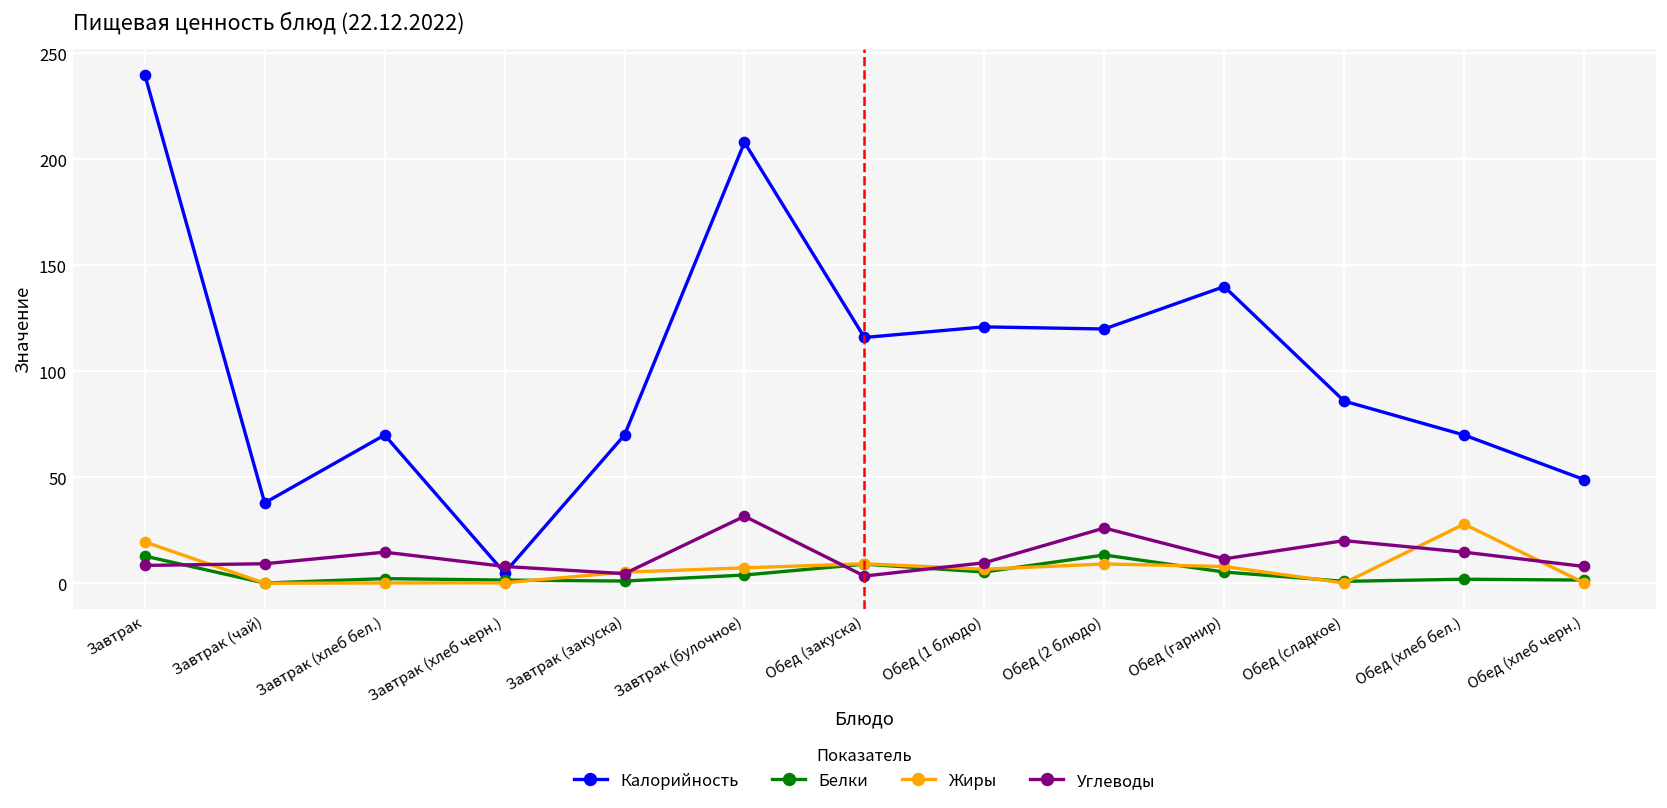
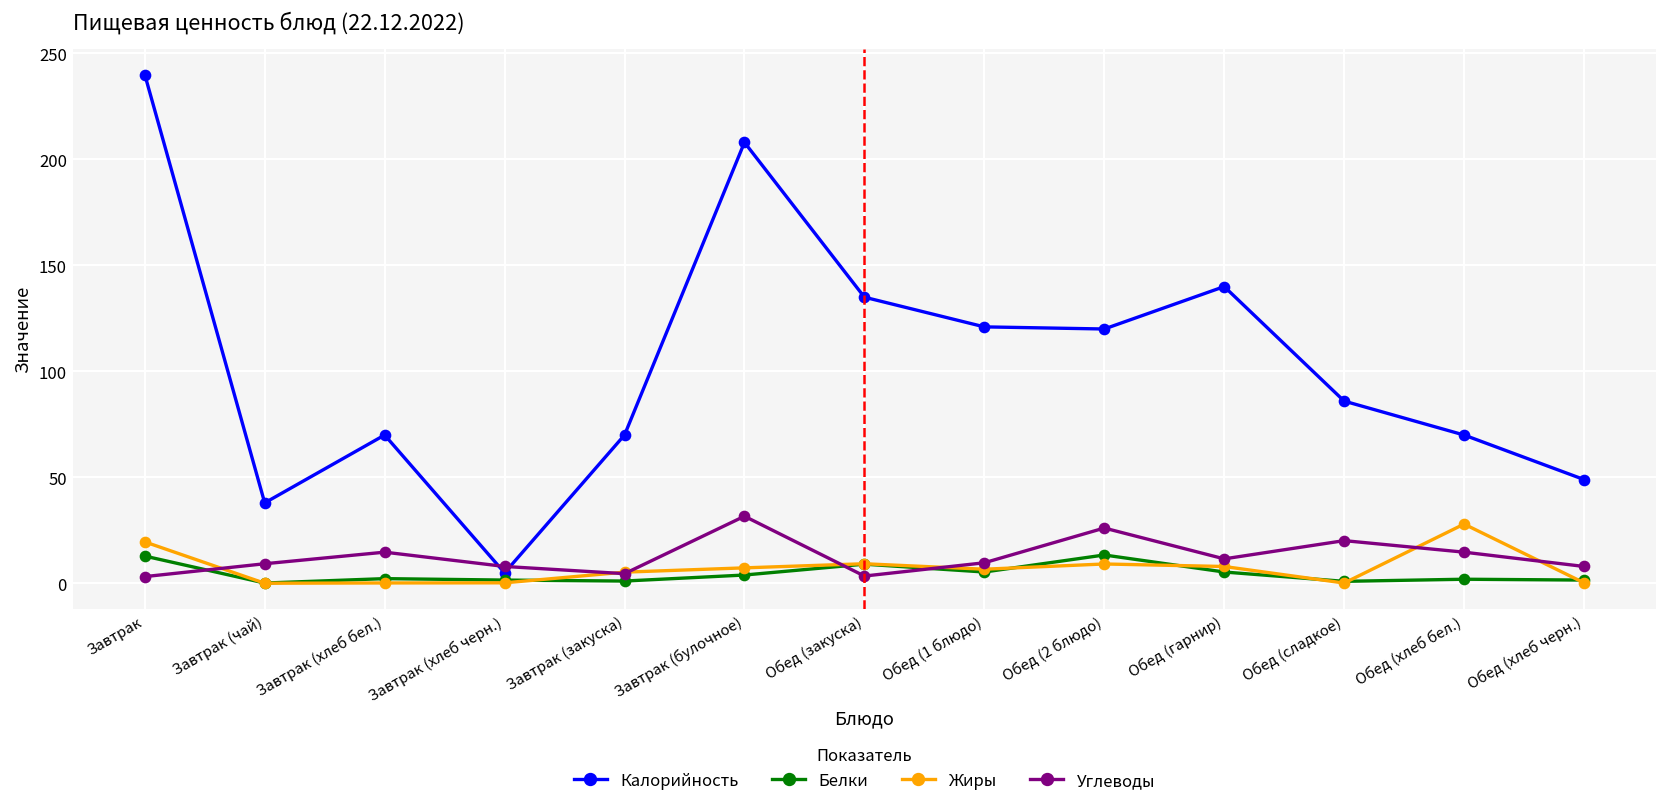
Углеводы, Завтрак: 9 -> 3
Калорийность, Обед (закуска): 116 -> 135
